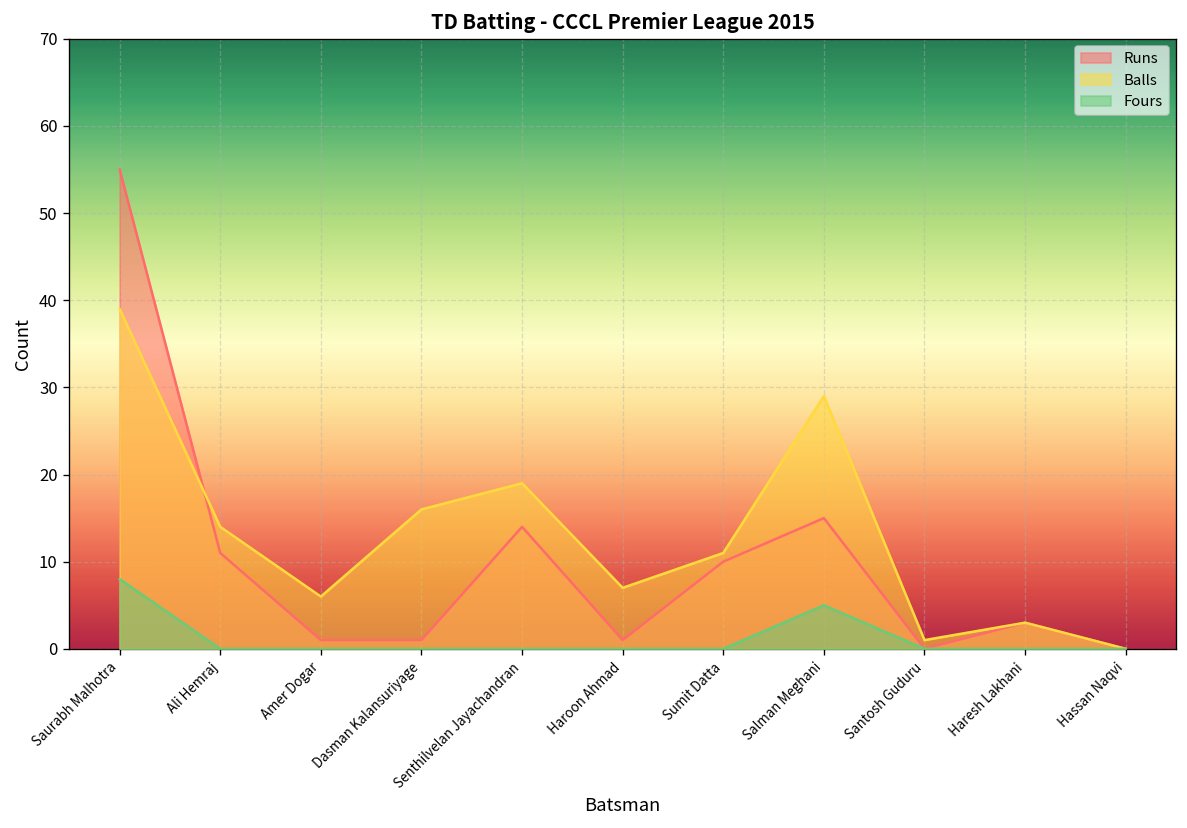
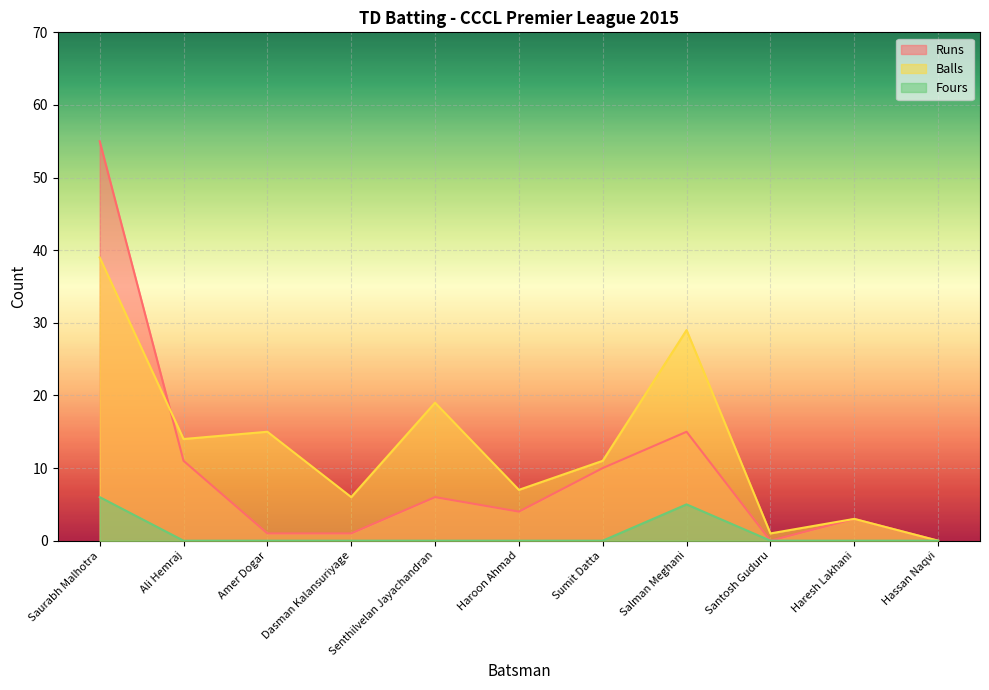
Fours, Saurabh Malhotra: 8 -> 6
Balls, Amer Dogar: 6 -> 15
Balls, Dasman Kalansuriyage: 16 -> 6
Runs, Senthilvelan Jayachandran: 14 -> 6
Runs, Haroon Ahmad: 1 -> 4
